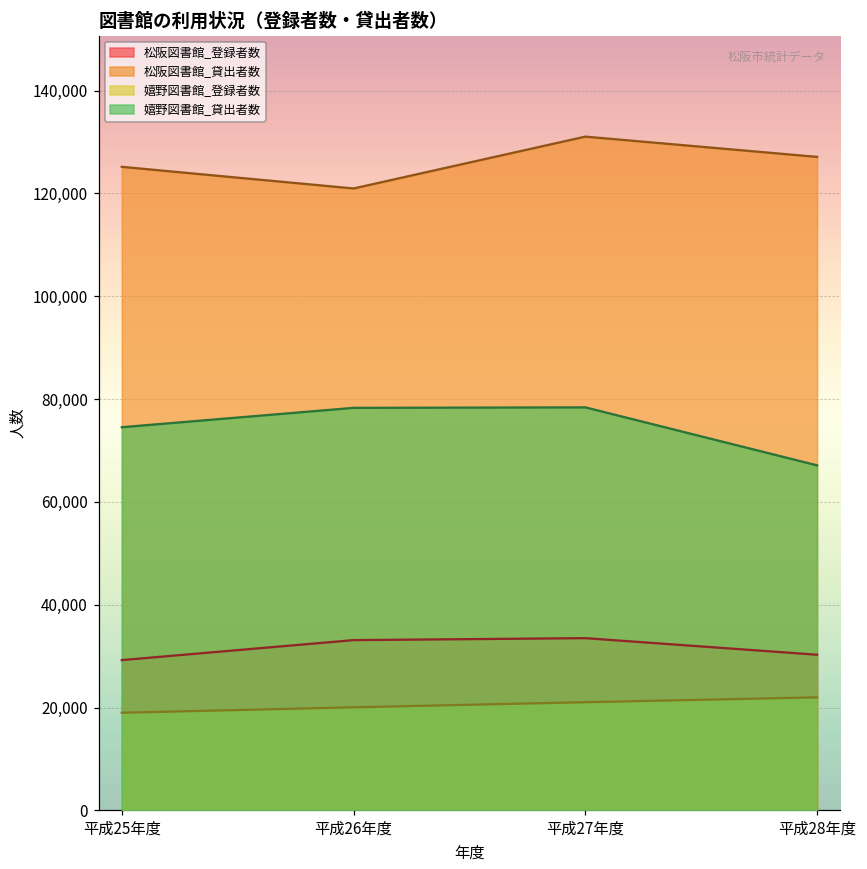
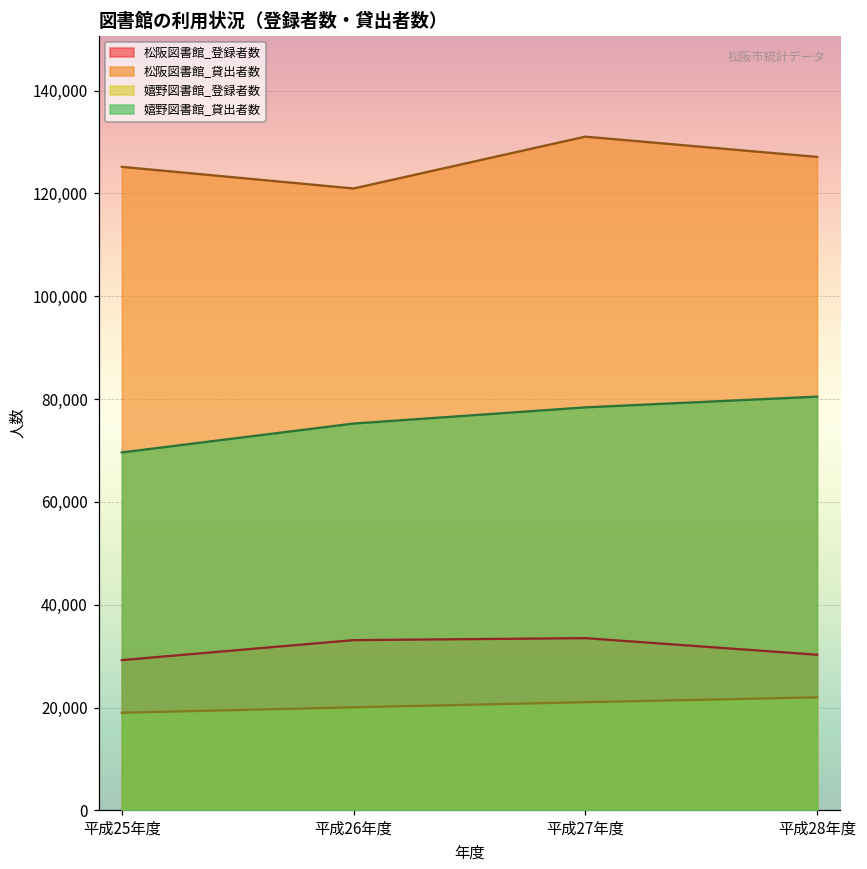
嬉野図書館_貸出者数, 平成25年度: 75,000 -> 70,000
嬉野図書館_貸出者数, 平成26年度: 78,000 -> 75,000
嬉野図書館_貸出者数, 平成28年度: 67,000 -> 80,000
